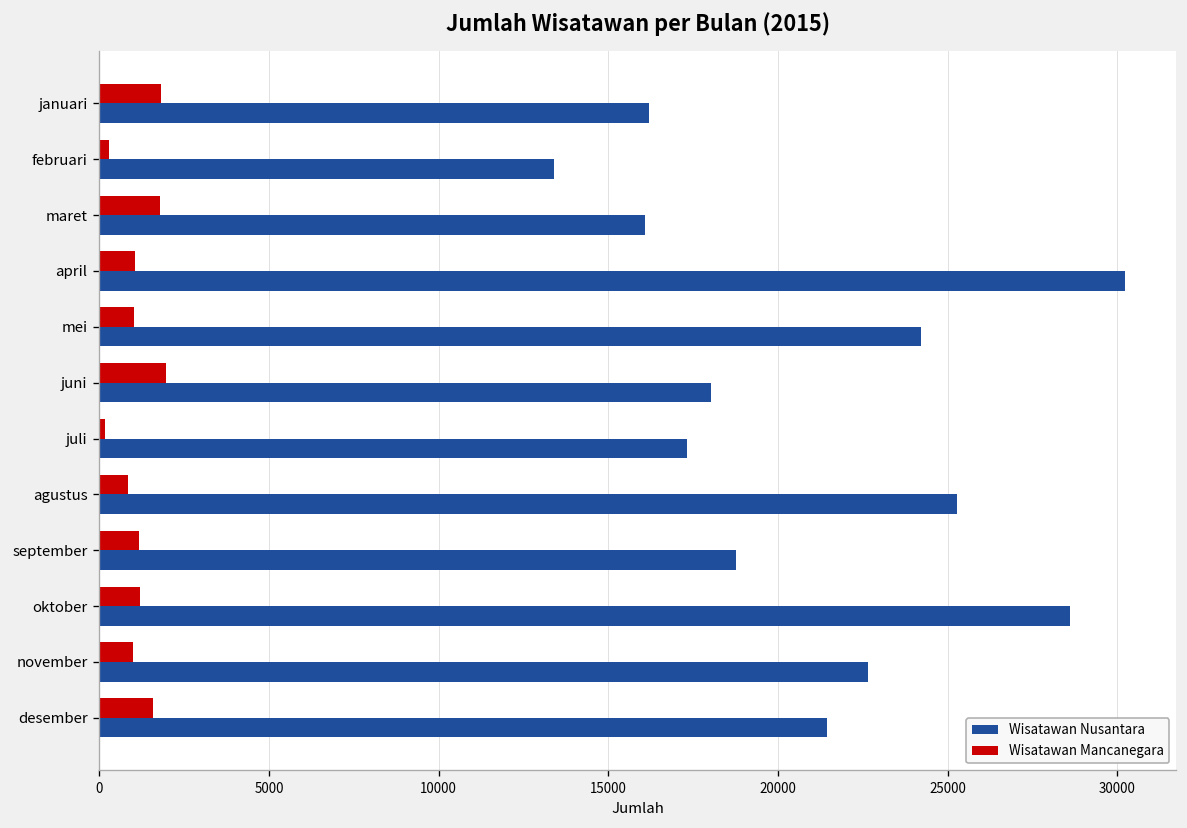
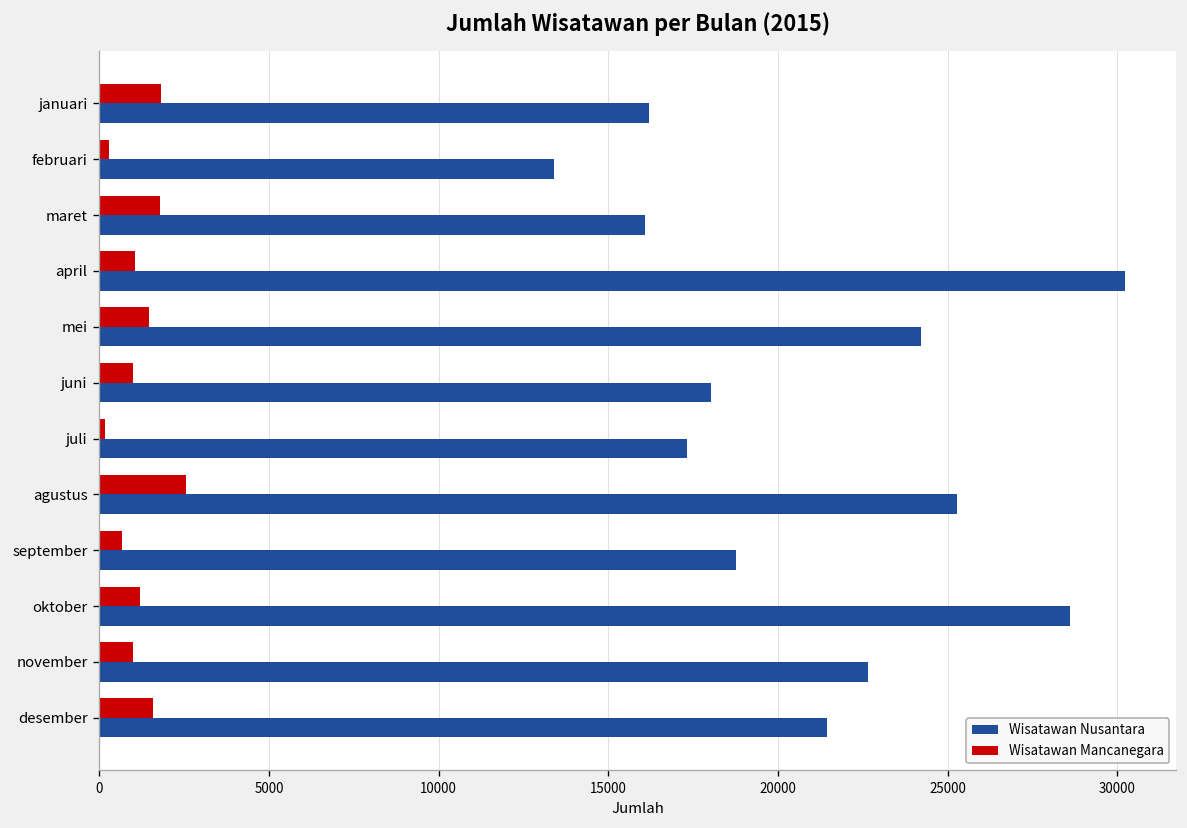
Wisatawan Mancanegara, mei: 1000 -> 1500
Wisatawan Mancanegara, juni: 2000 -> 1000
Wisatawan Mancanegara, agustus: 800 -> 2600
Wisatawan Mancanegara, september: 1200 -> 700
